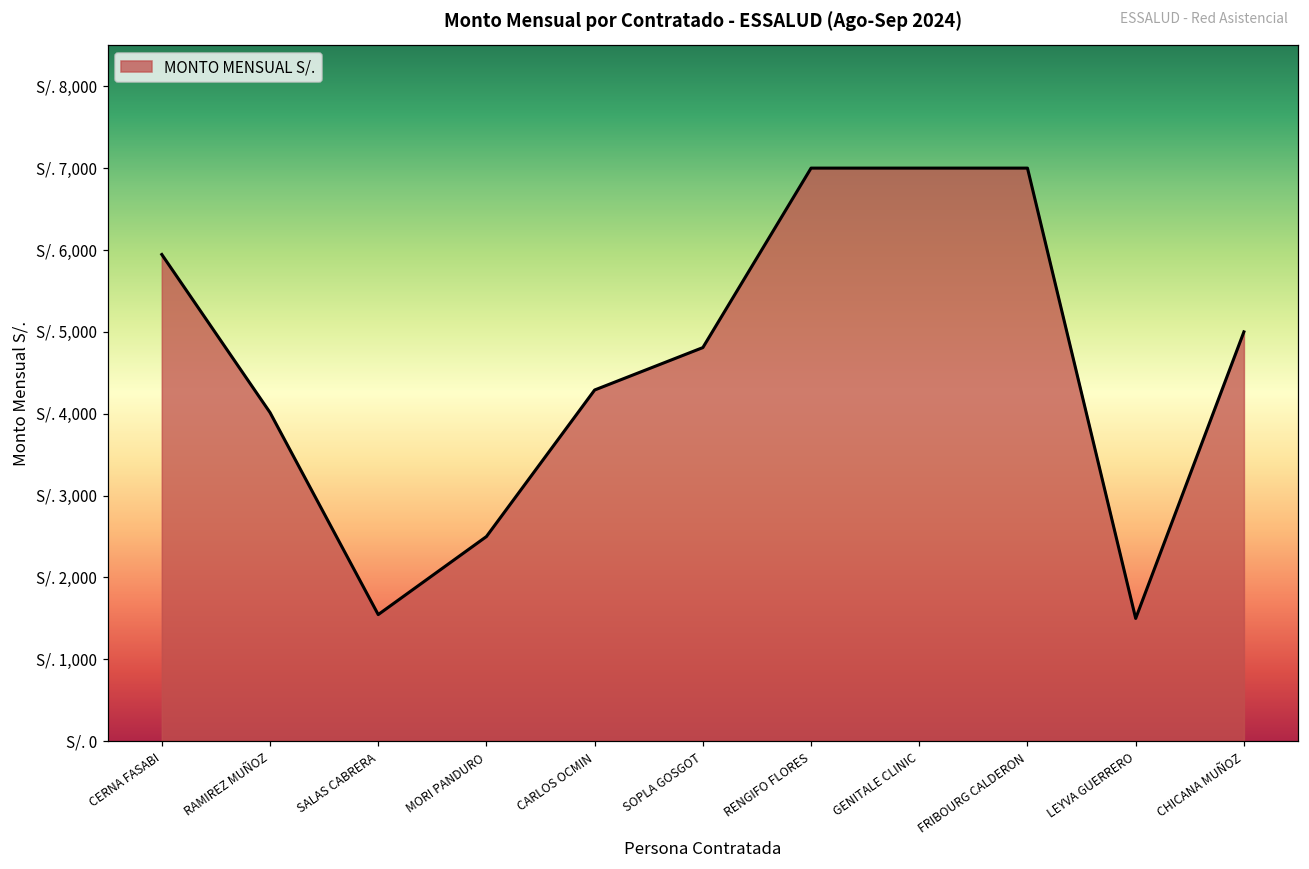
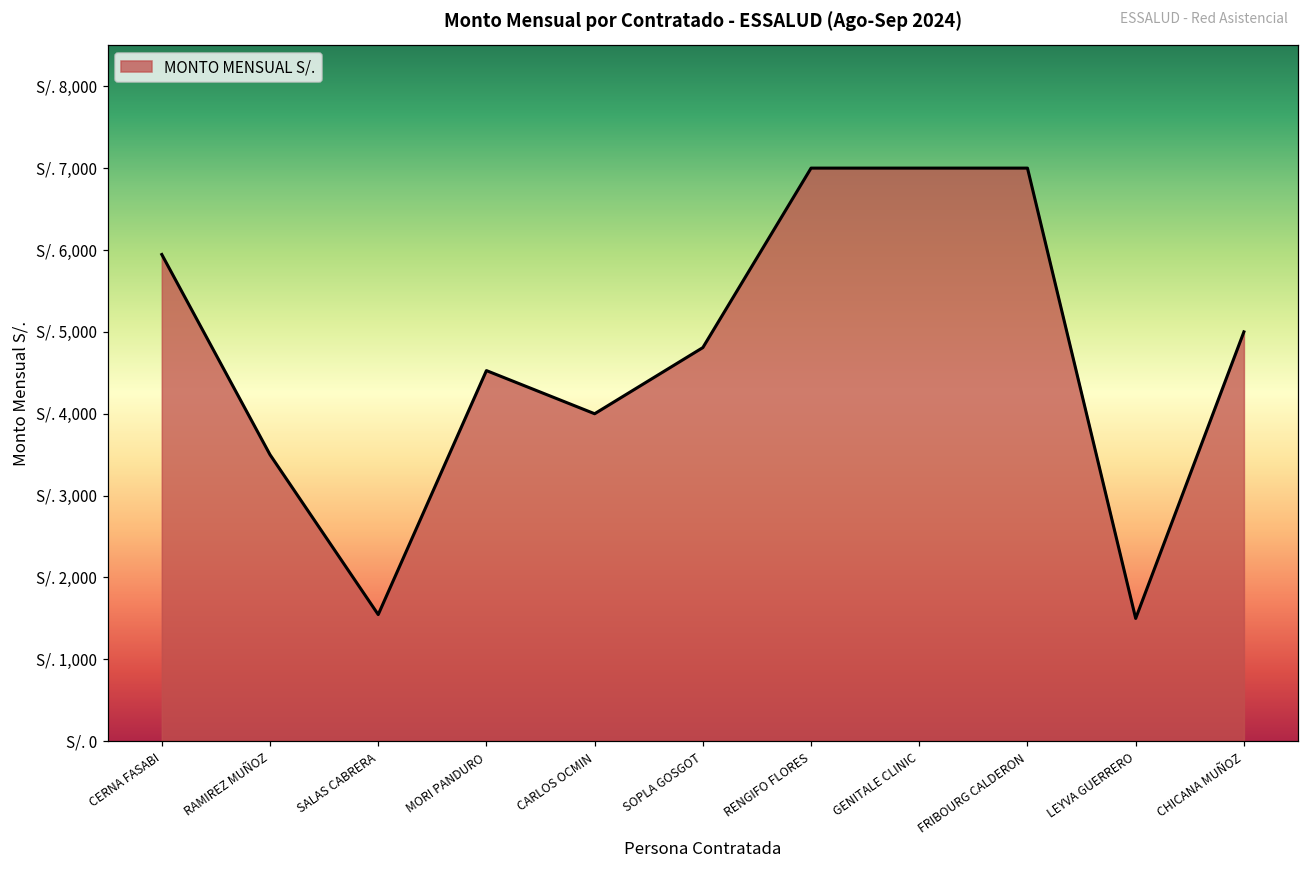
RAMIREZ MUÑOZ: S/. 4,000 -> S/. 3,500
MORI PANDURO: S/. 2,500 -> S/. 4,500
CARLOS OCMIN: S/. 4,300 -> S/. 4,000
